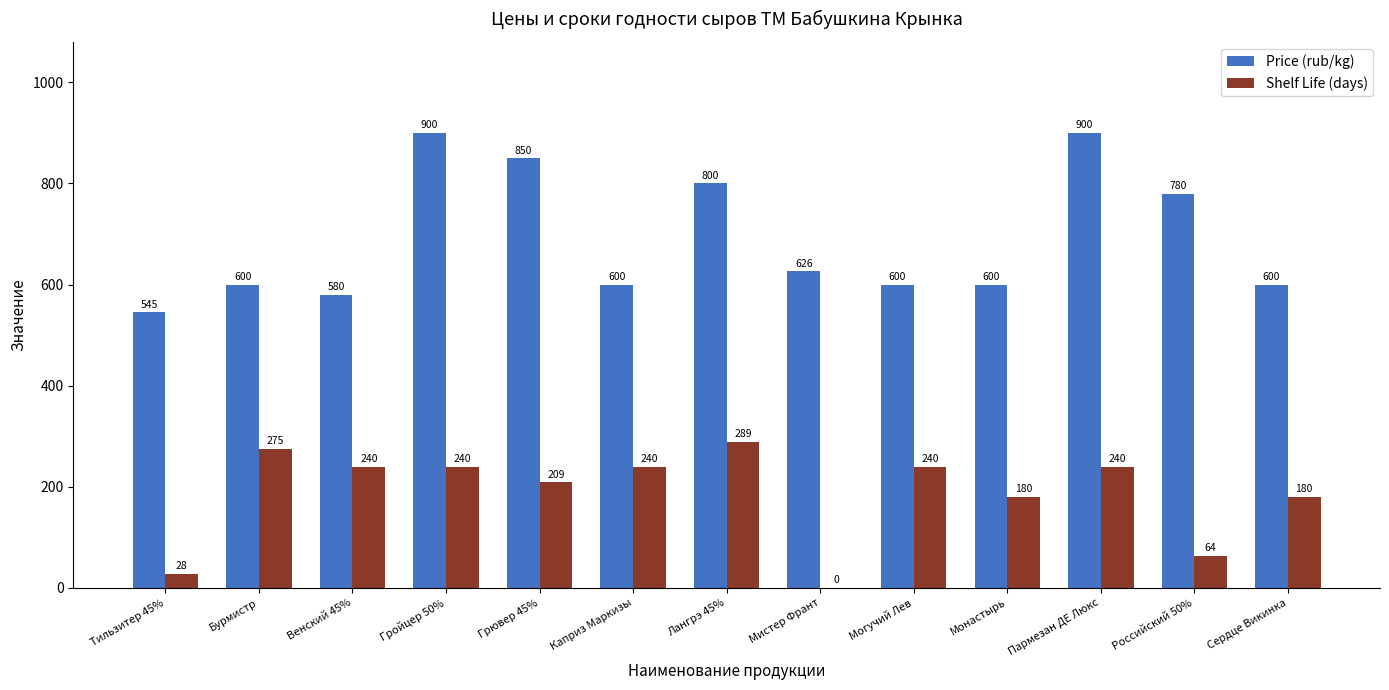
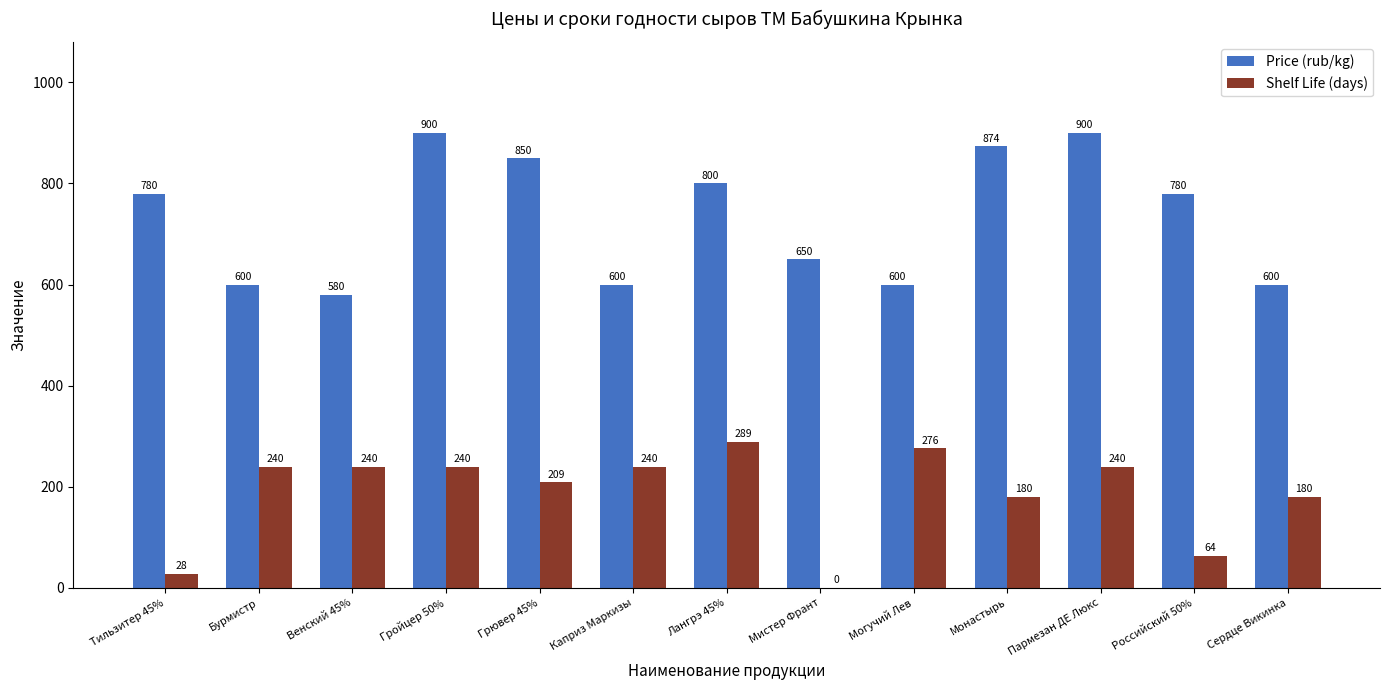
Price (rub/kg), Тильзитер 45%: 545 -> 780
Shelf Life (days), Бурмистр: 275 -> 240
Price (rub/kg), Мистер Франт: 626 -> 650
Shelf Life (days), Могучий Лев: 240 -> 276
Price (rub/kg), Монастырь: 600 -> 874
